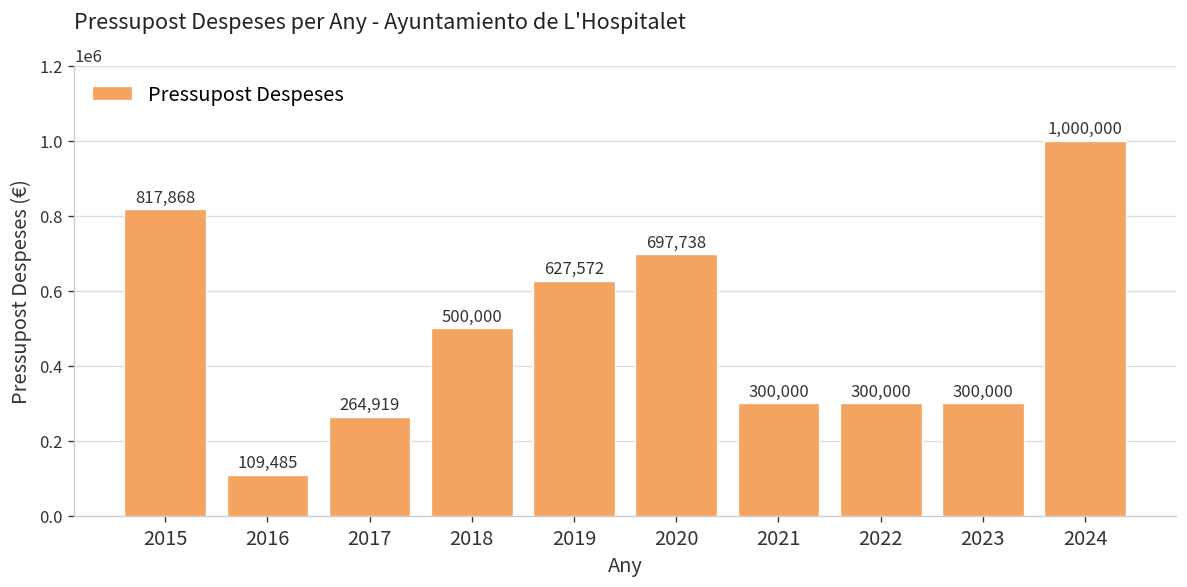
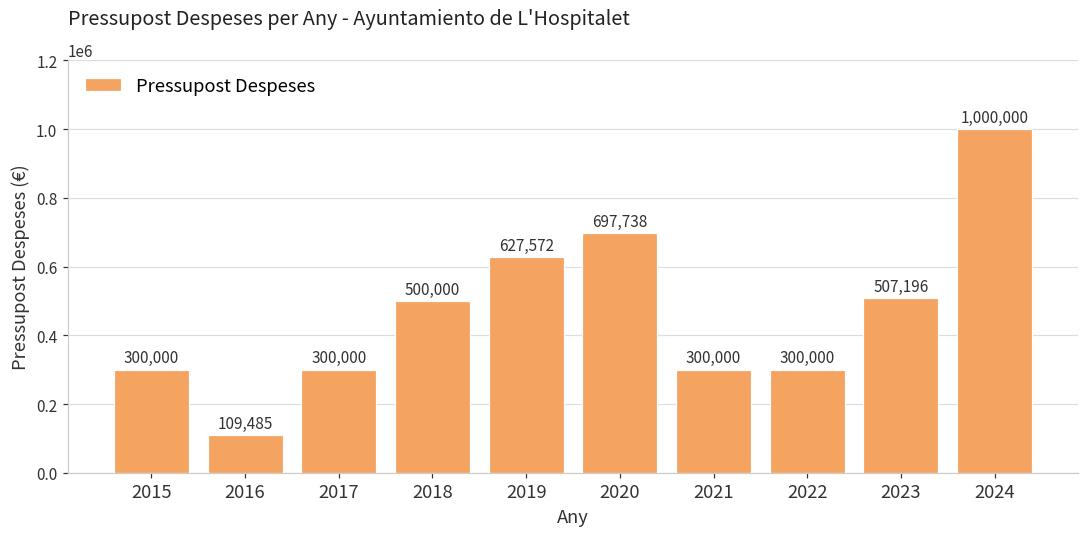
2015: 817,868 -> 300,000
2017: 264,919 -> 300,000
2023: 300,000 -> 507,196
